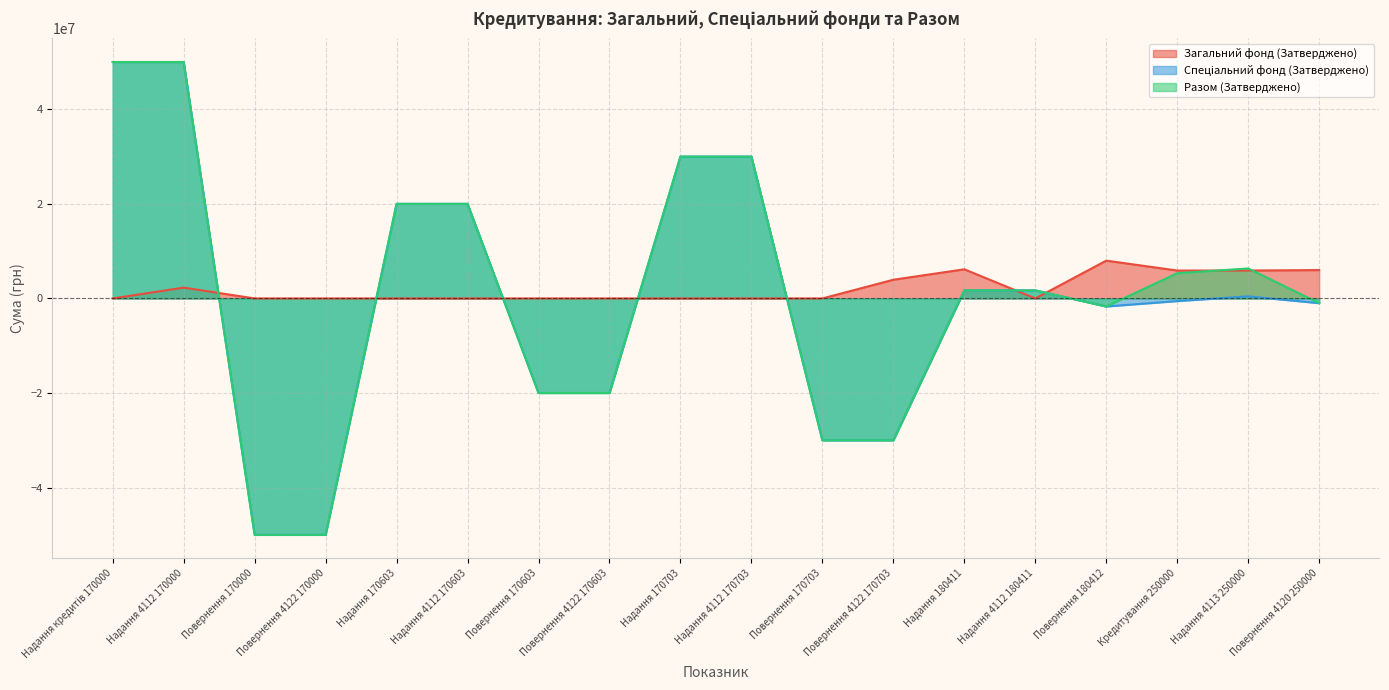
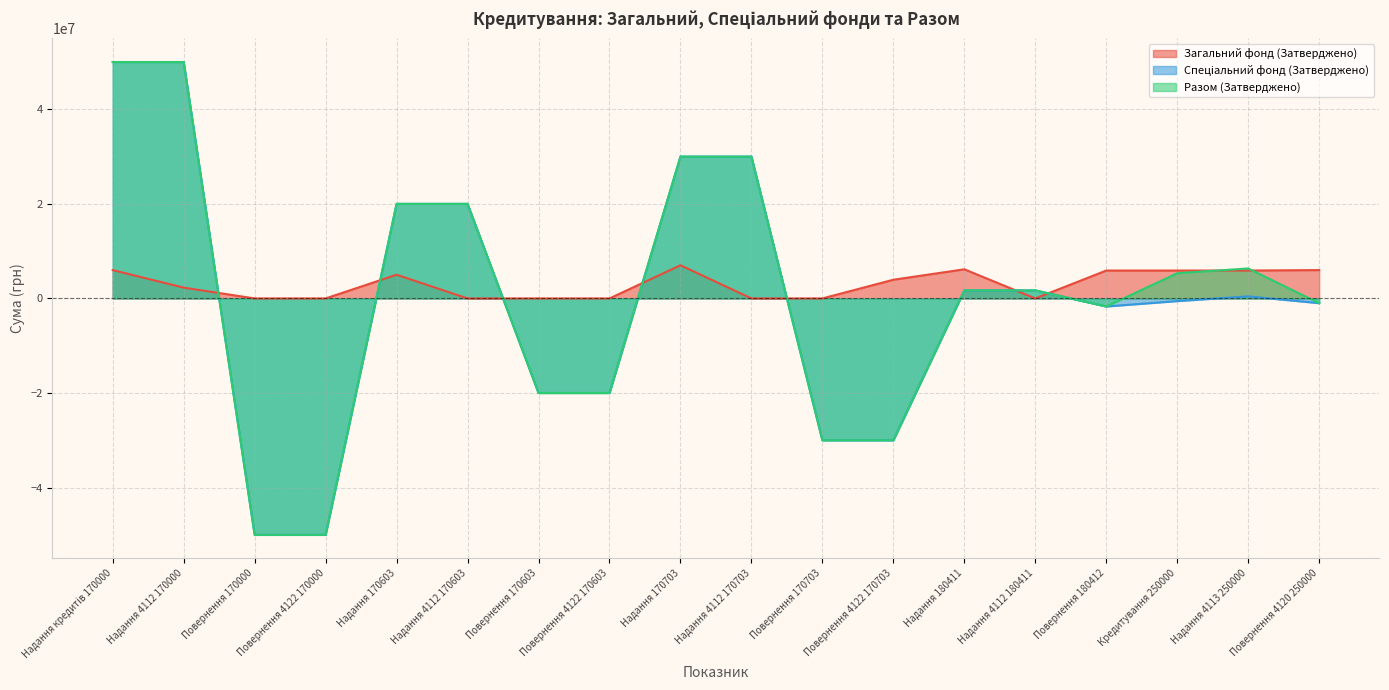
Загальний фонд (Затверджено), Надання кредитів 170000: 0 -> 6000000
Загальний фонд (Затверджено), Надання 170603: 0 -> 5000000
Загальний фонд (Затверджено), Надання 170703: 0 -> 7000000
Загальний фонд (Затверджено), Повернення 180412: 8000000 -> 6000000
